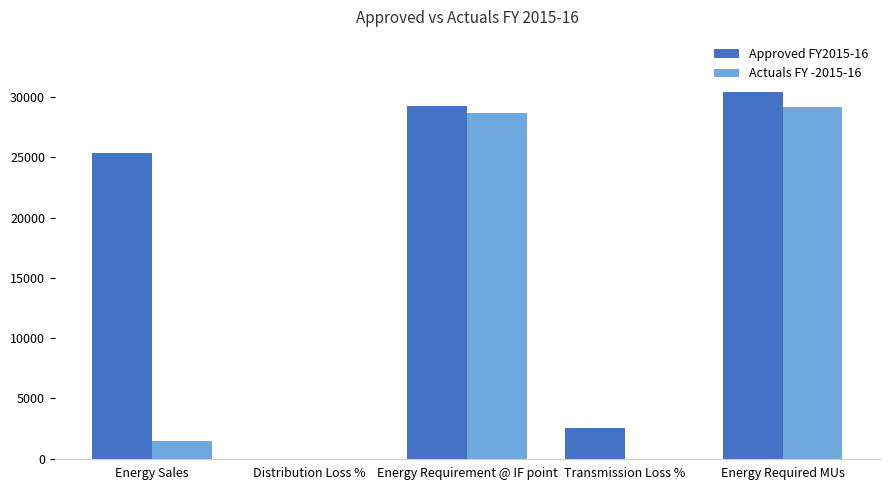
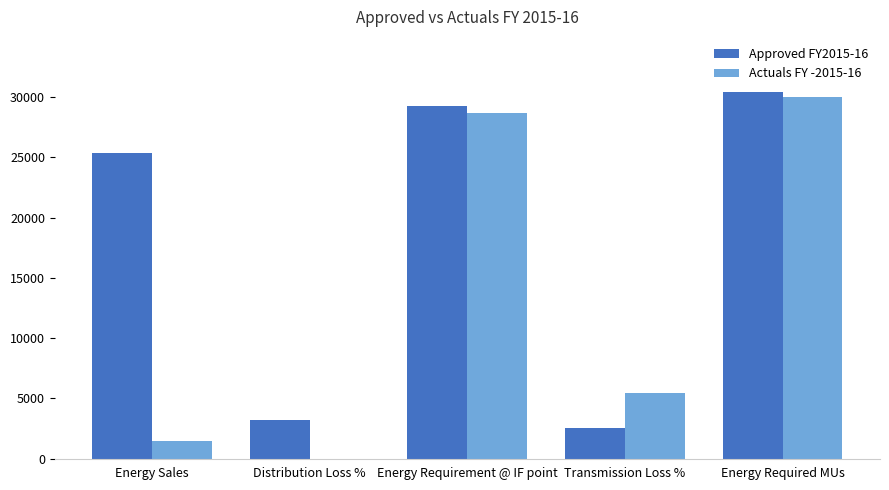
Approved FY2015-16, Distribution Loss %: 0 -> 3200
Actuals FY -2015-16, Transmission Loss %: 0 -> 5500
Actuals FY -2015-16, Energy Required MUs: 29200 -> 30000
